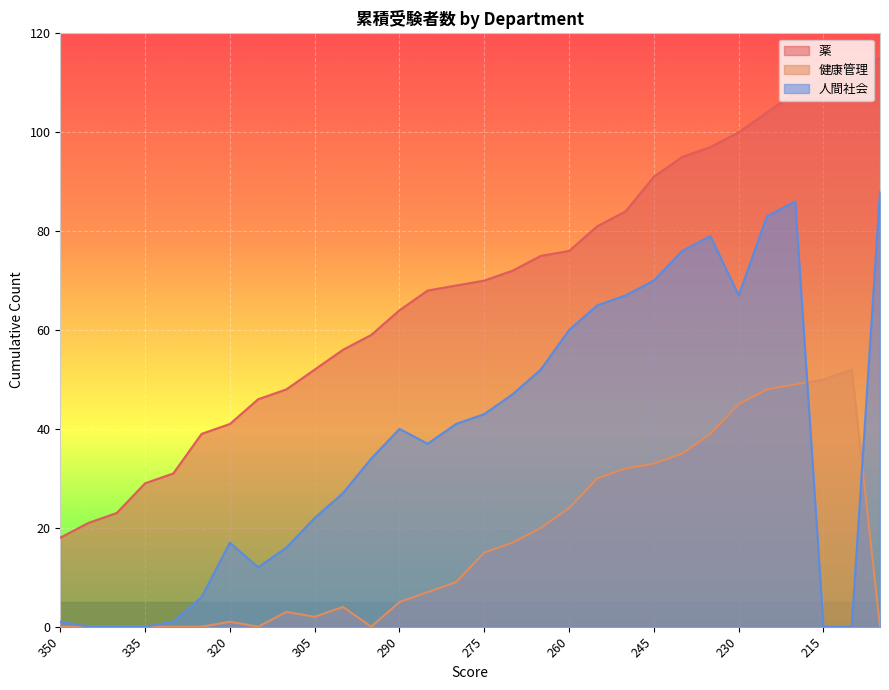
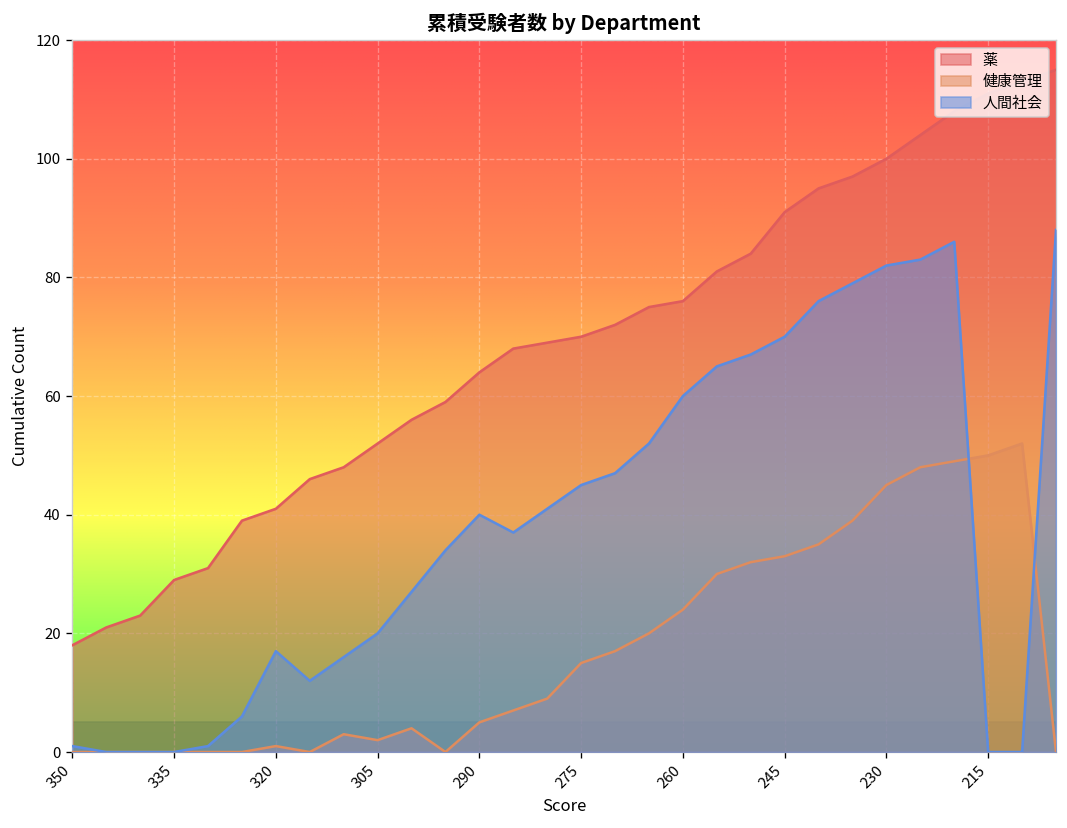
人間社会, 305: 22 -> 20
人間社会, 275: 43 -> 45
人間社会, 230: 67 -> 82
